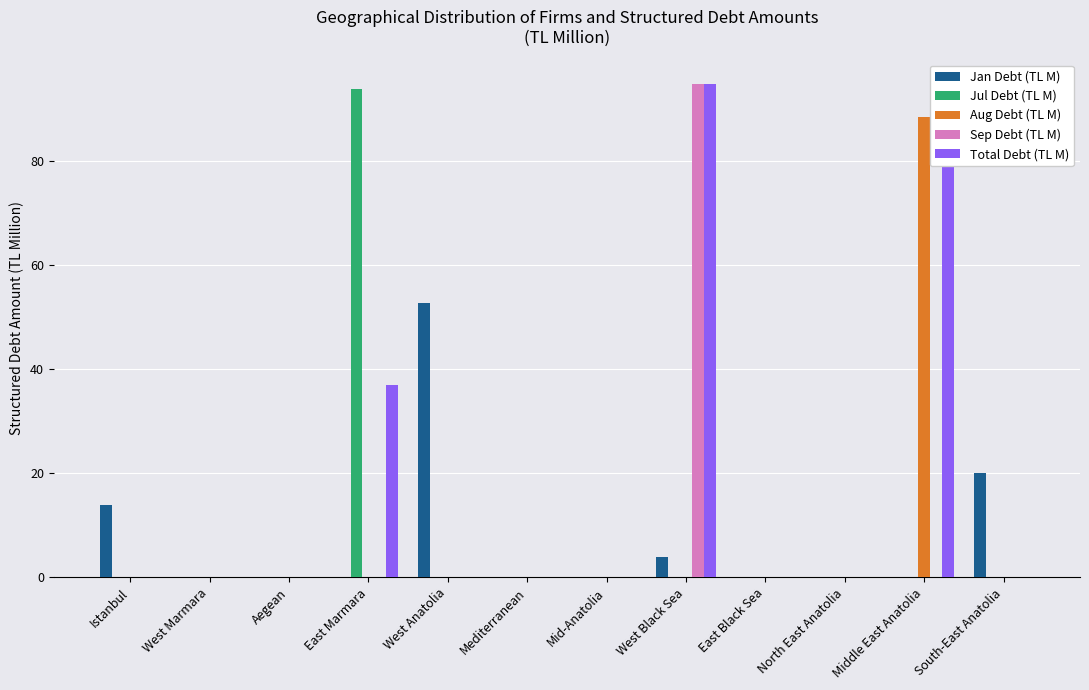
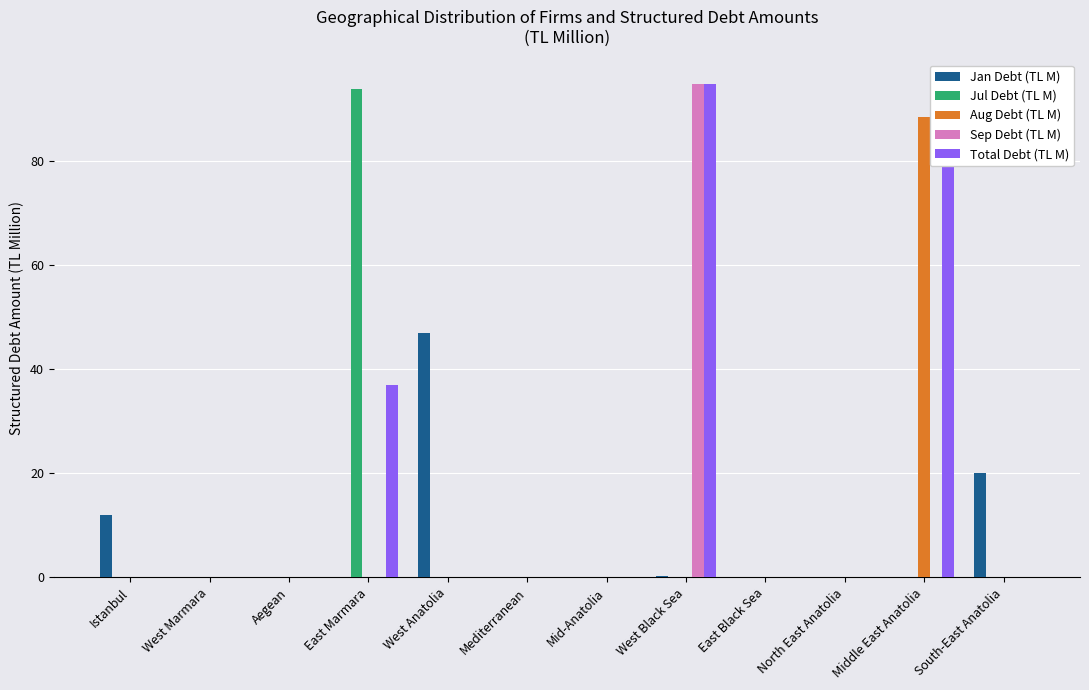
Jan Debt (TL M), Istanbul: 14 -> 12
Jan Debt (TL M), West Anatolia: 53 -> 47
Jan Debt (TL M), West Black Sea: 4 -> 0
